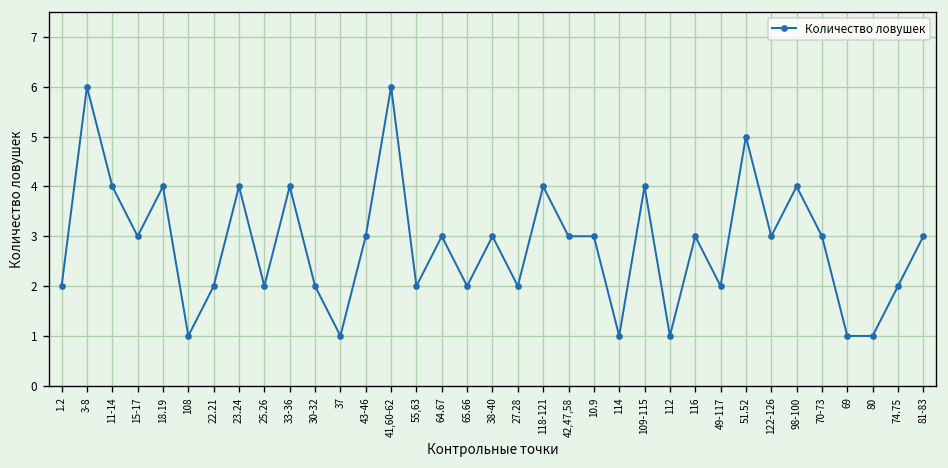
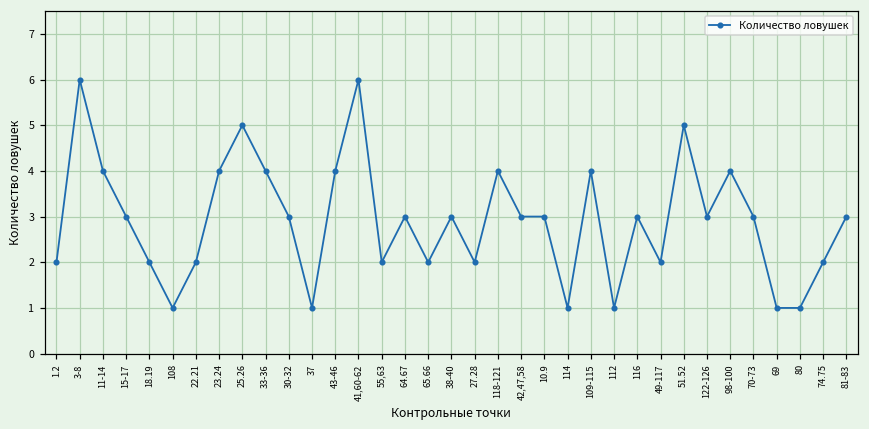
18.19: 4 -> 2
25.26: 2 -> 5
30-32: 2 -> 3
43-46: 3 -> 4
